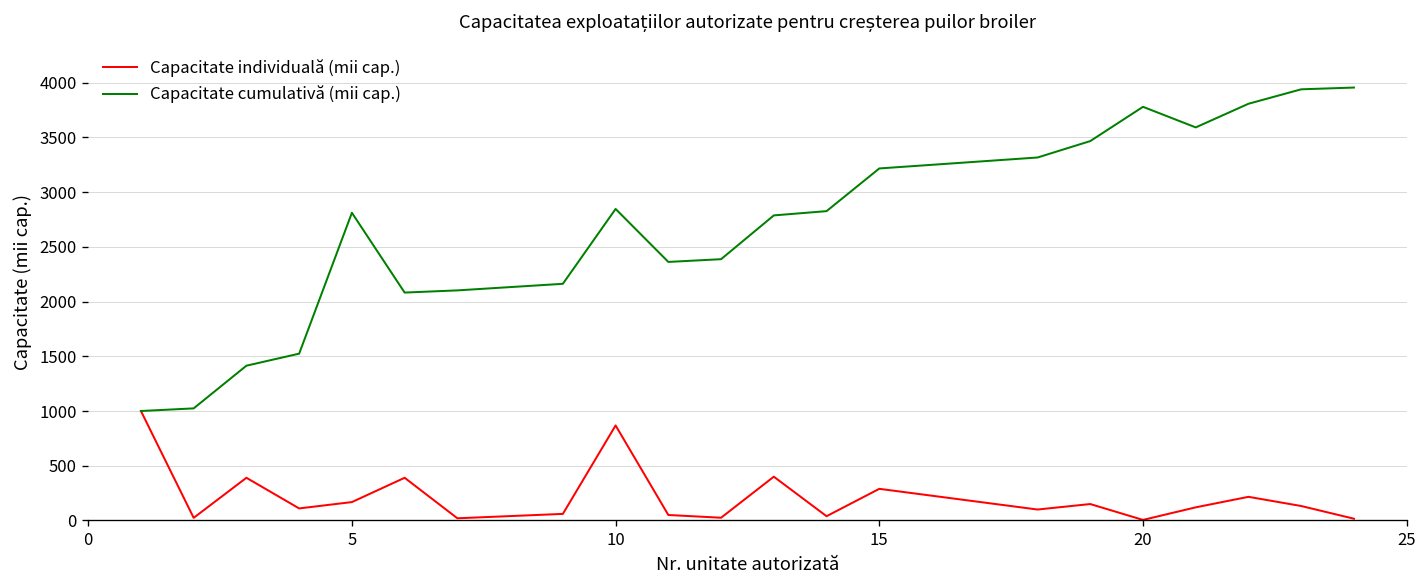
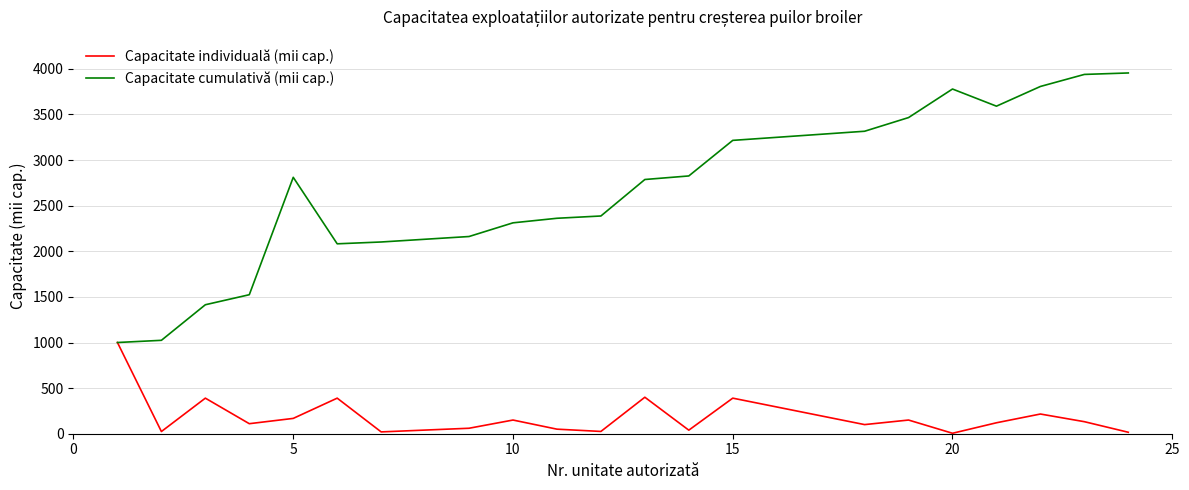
Capacitate individuală (mii cap.), 10: 900 -> 200
Capacitate cumulativă (mii cap.), 10: 2800 -> 2300
Capacitate individuală (mii cap.), 15: 300 -> 400
